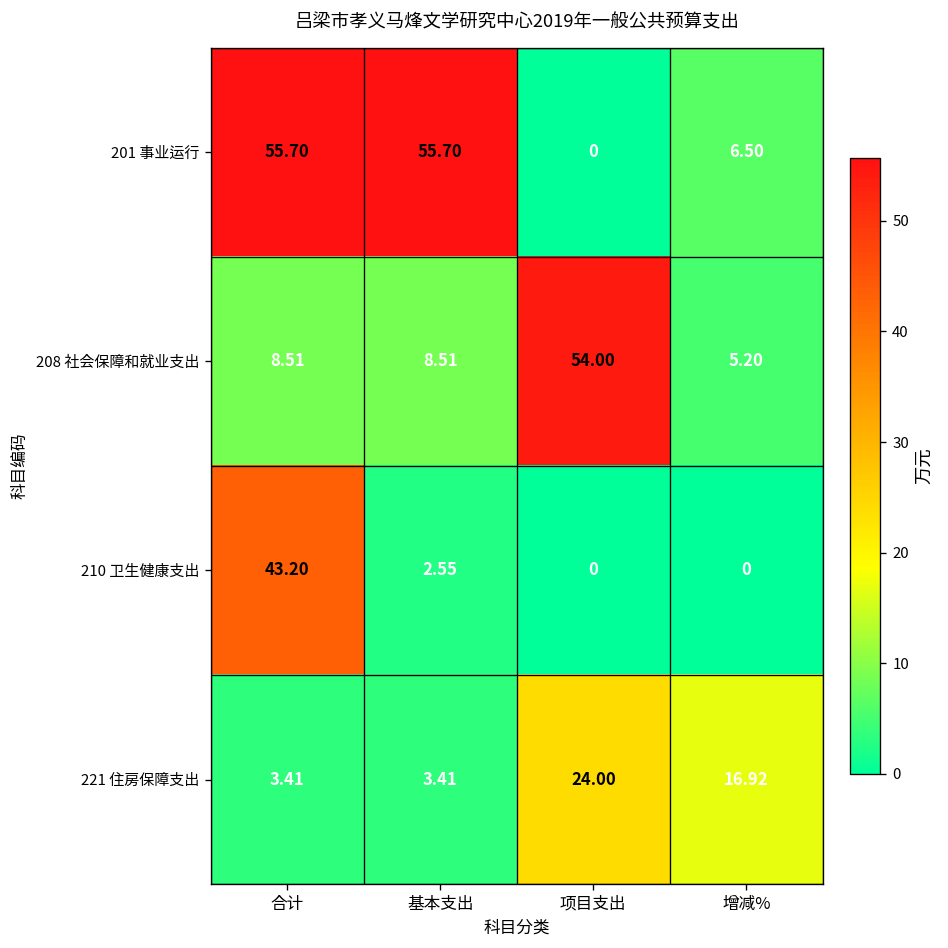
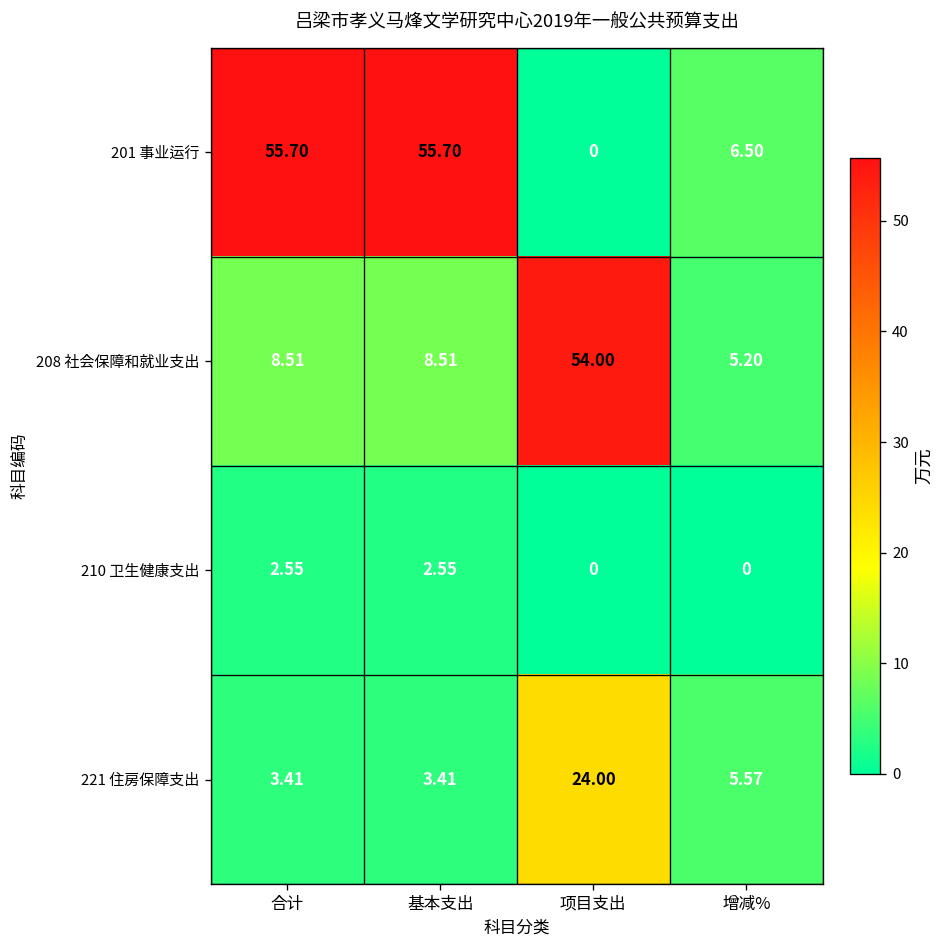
210 卫生健康支出, 合计: 43.20 -> 2.55
221 住房保障支出, 增减%: 16.92 -> 5.57
